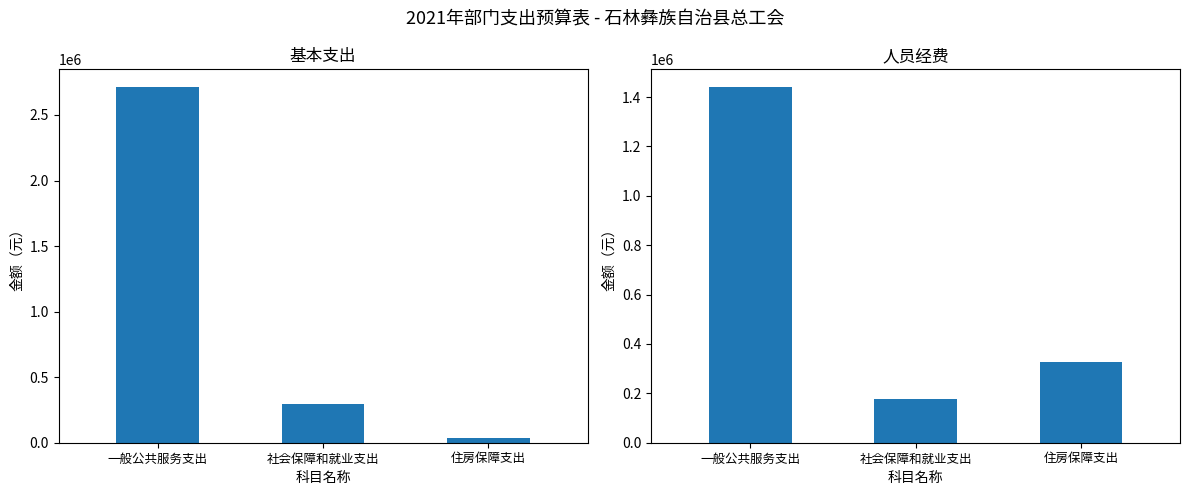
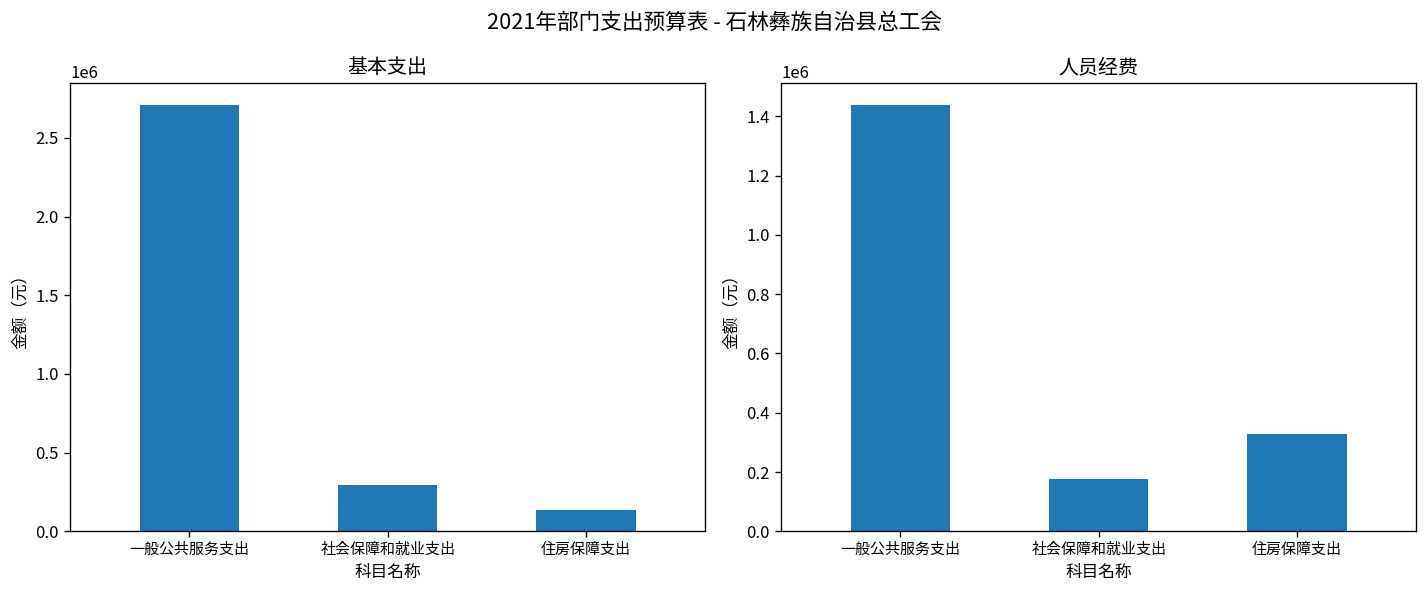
基本支出, 住房保障支出: 30000 -> 130000
